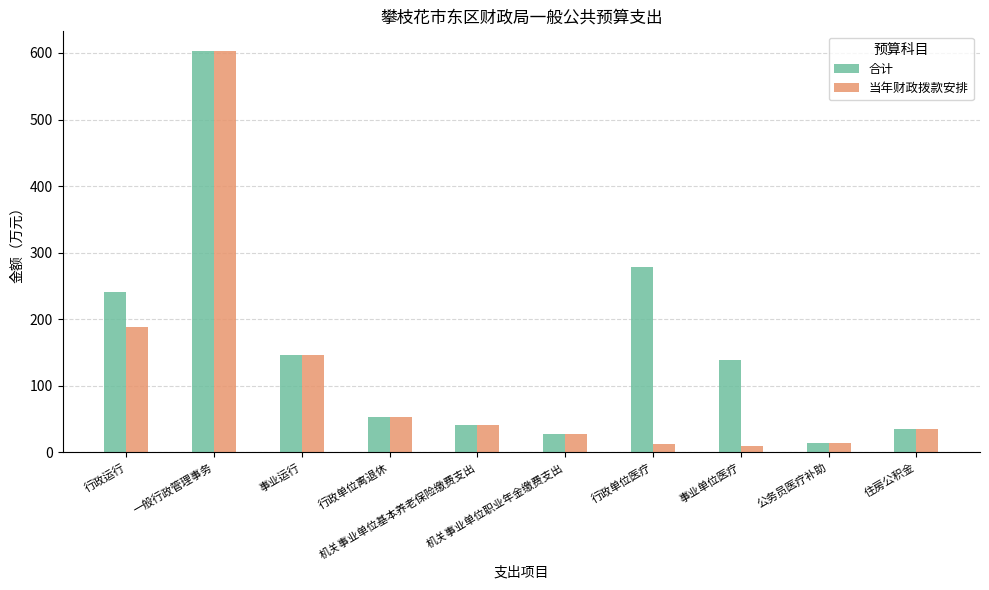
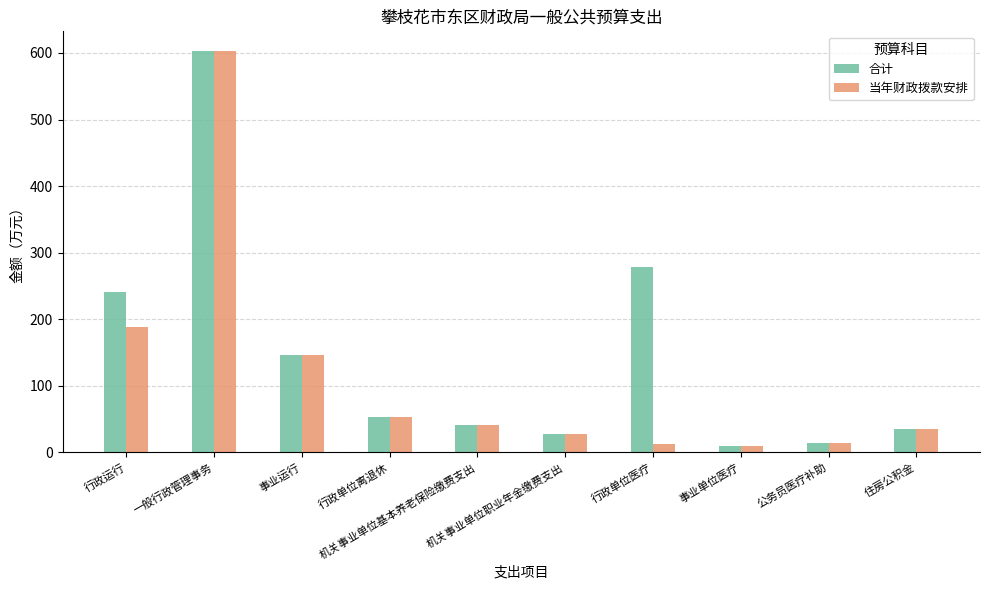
合计, 事业单位医疗: 140 -> 10
